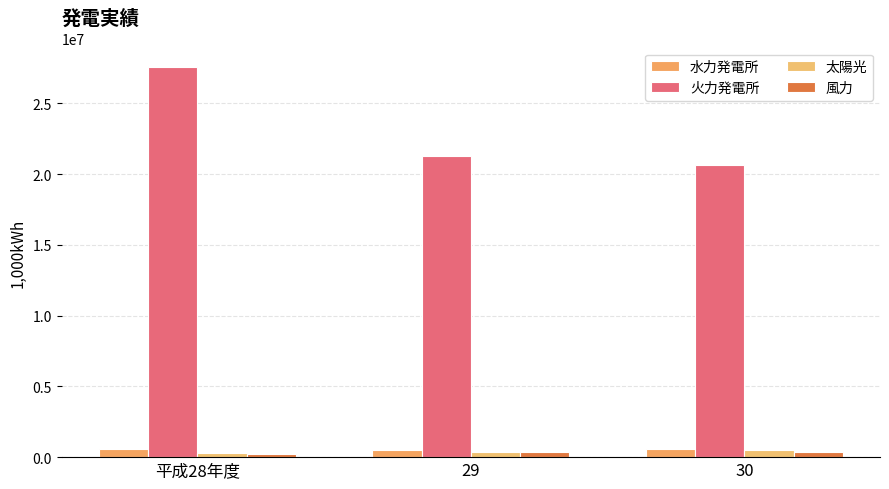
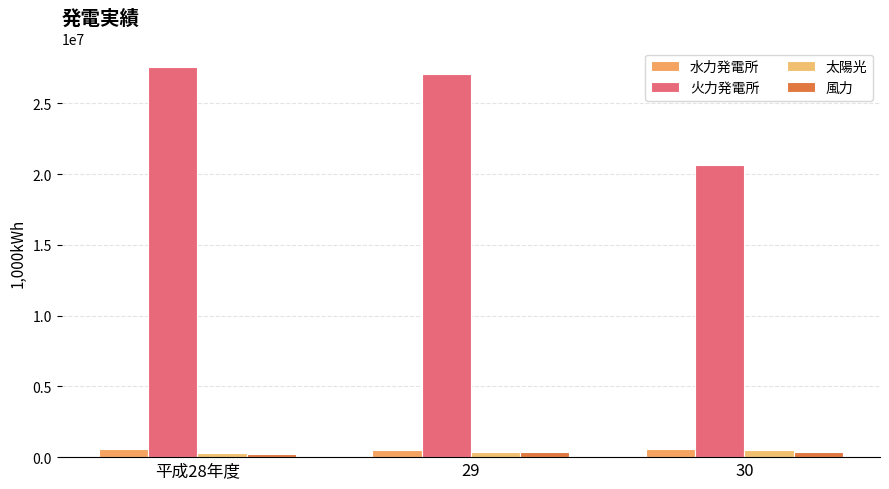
火力発電所, 29: 21300000 -> 27000000
